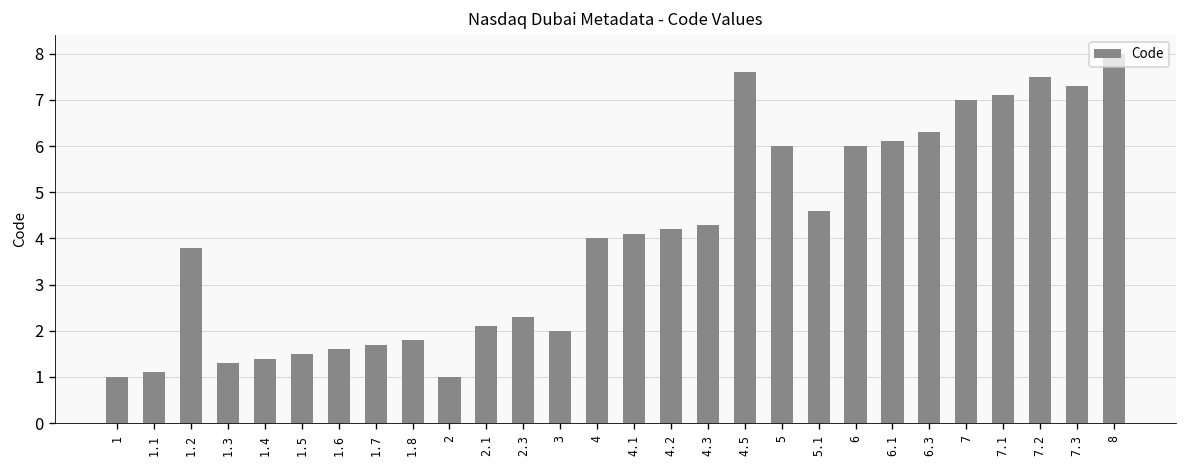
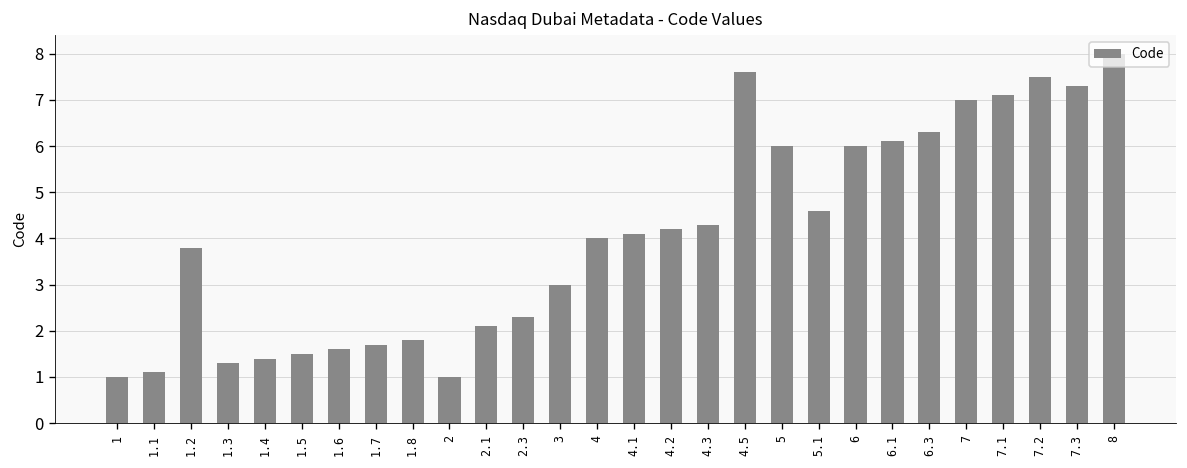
3: 2 -> 3
